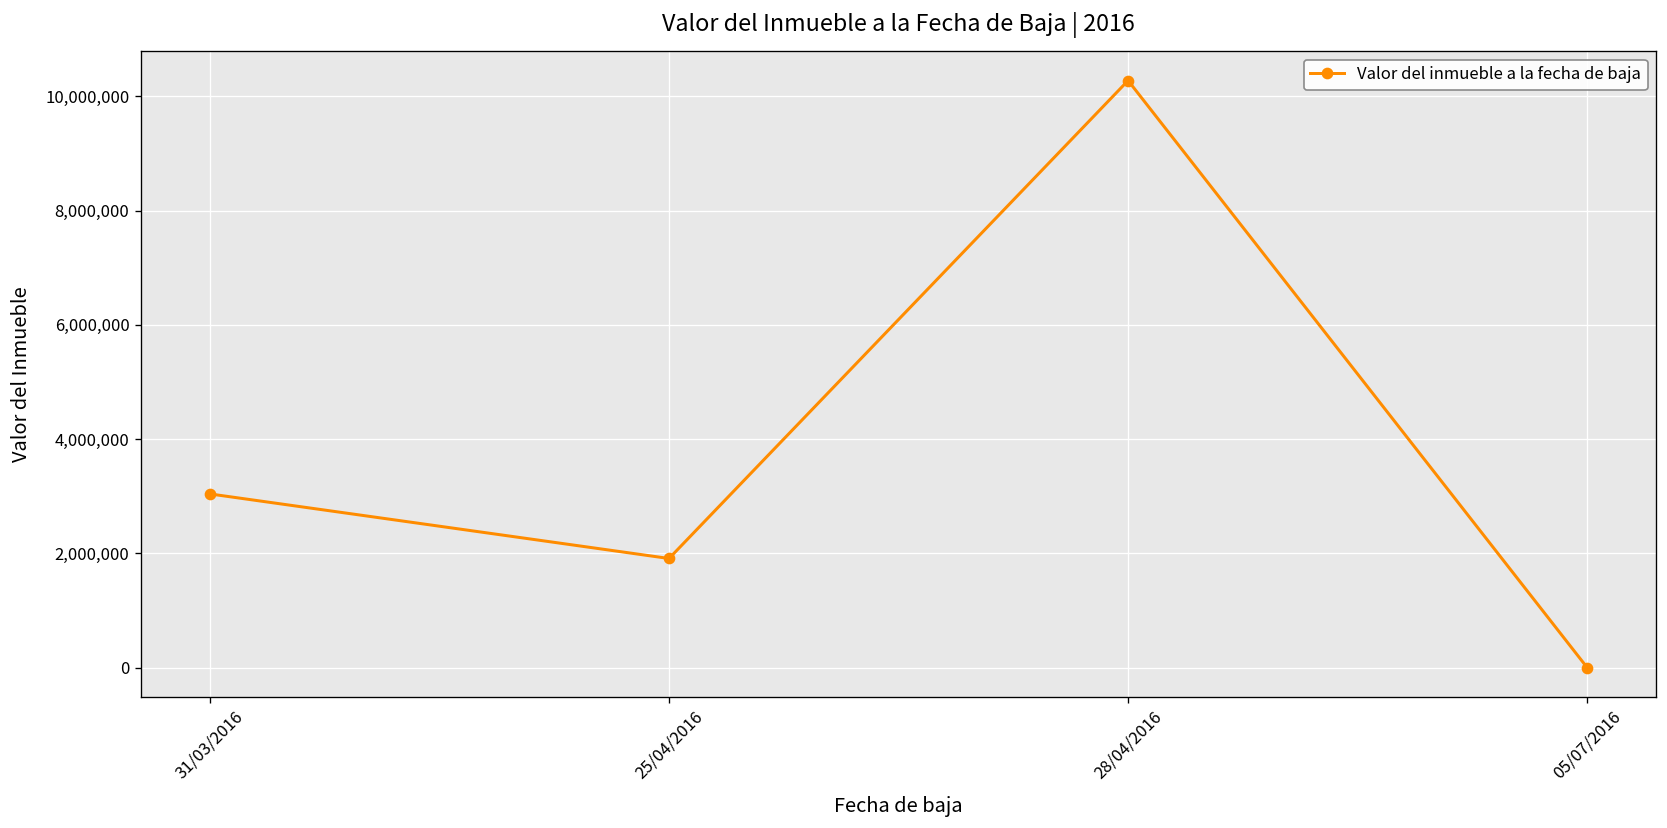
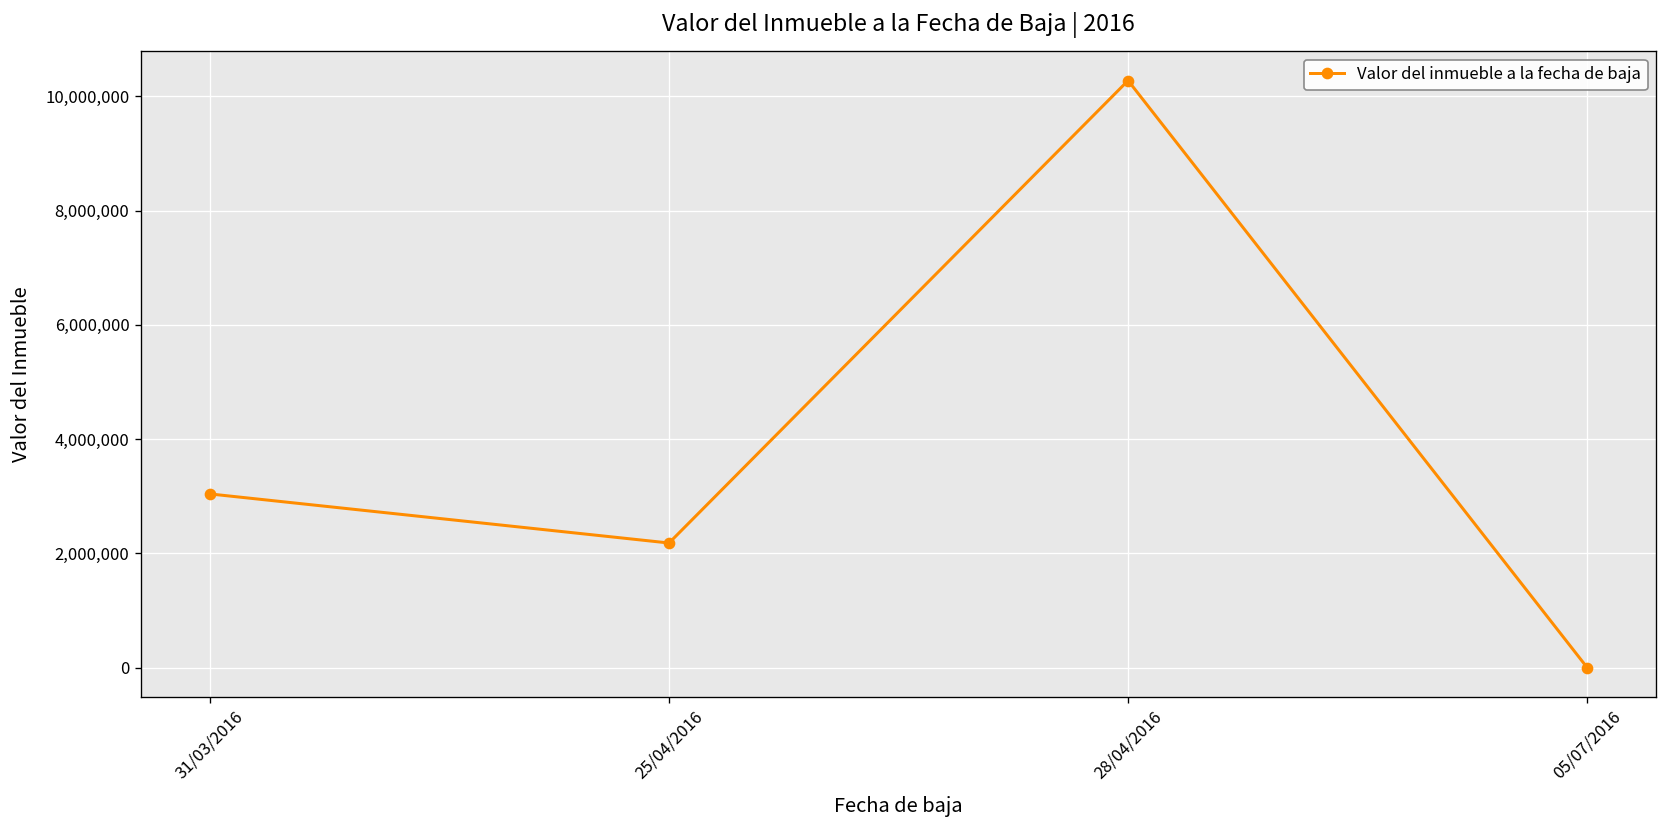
25/04/2016: 1,900,000 -> 2,200,000
